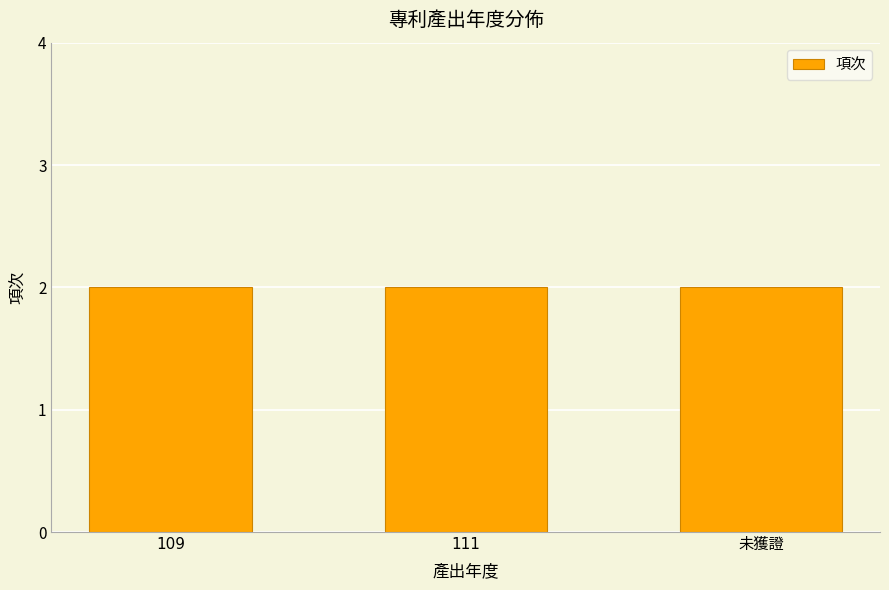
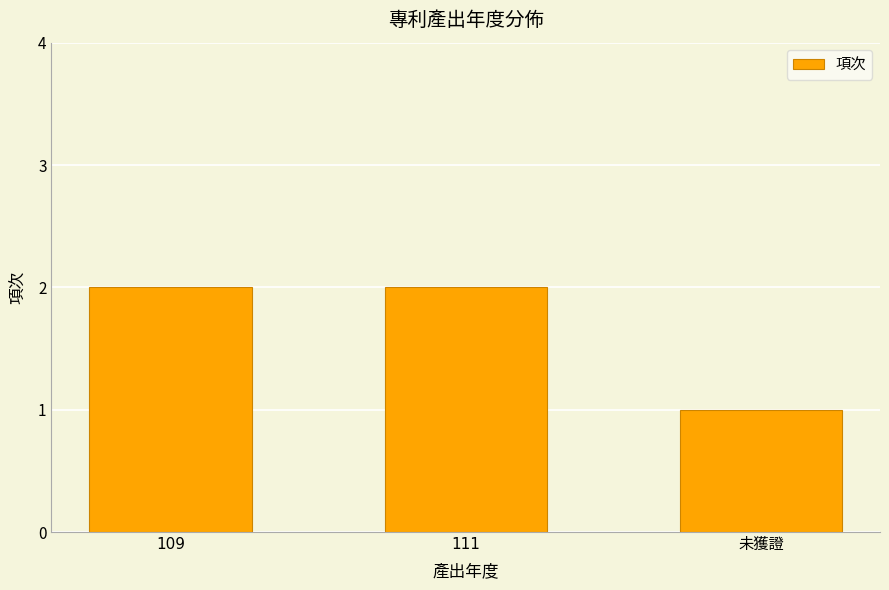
未獲證: 2 -> 1
